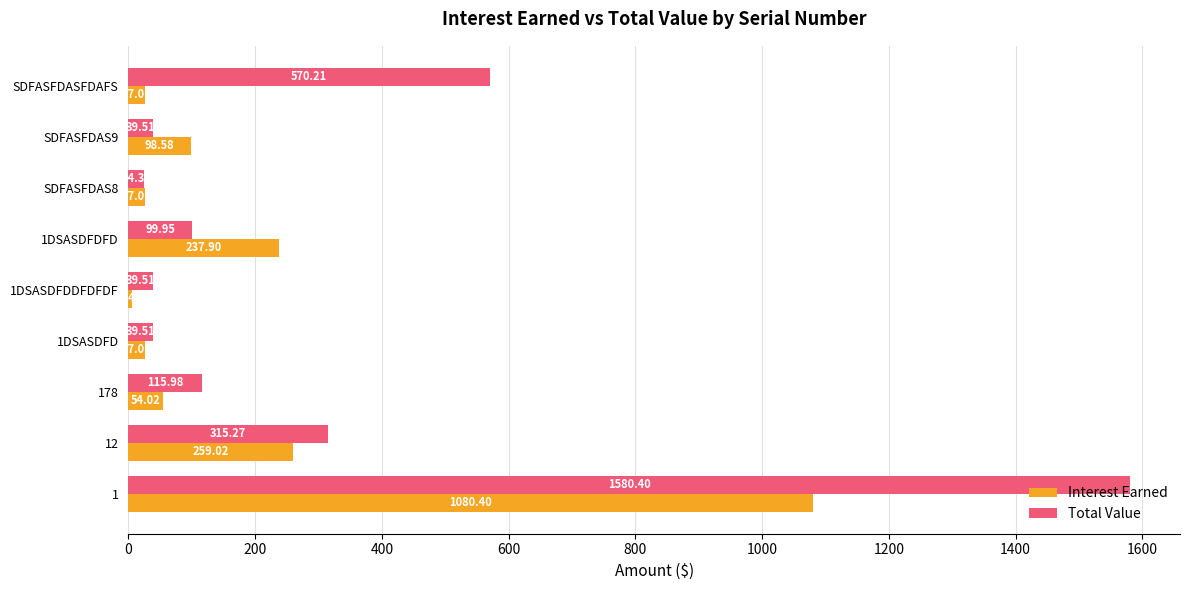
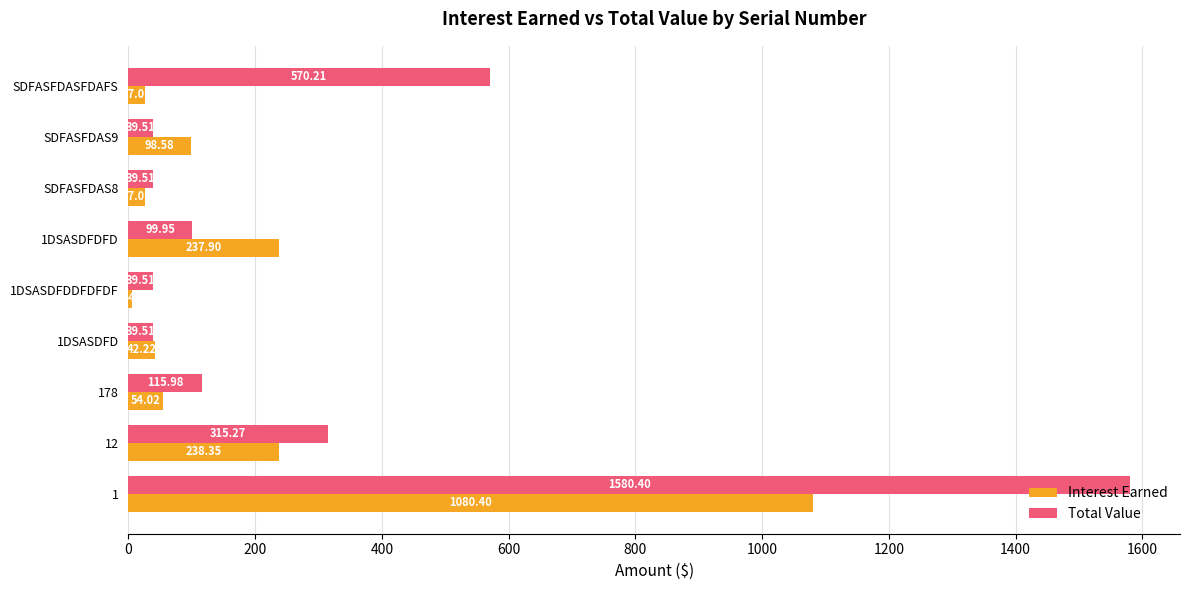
Total Value, SDFASFDAS8: 20 -> 40
Interest Earned, 1DSASDFD: 27.01 -> 42.22
Interest Earned, 12: 259.02 -> 238.35
